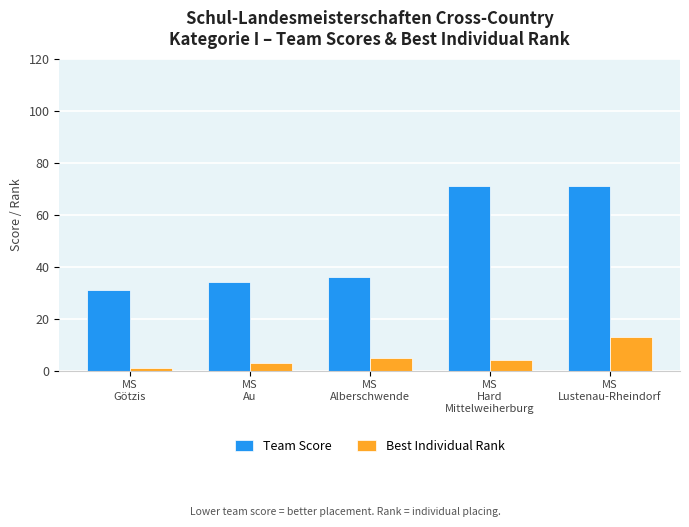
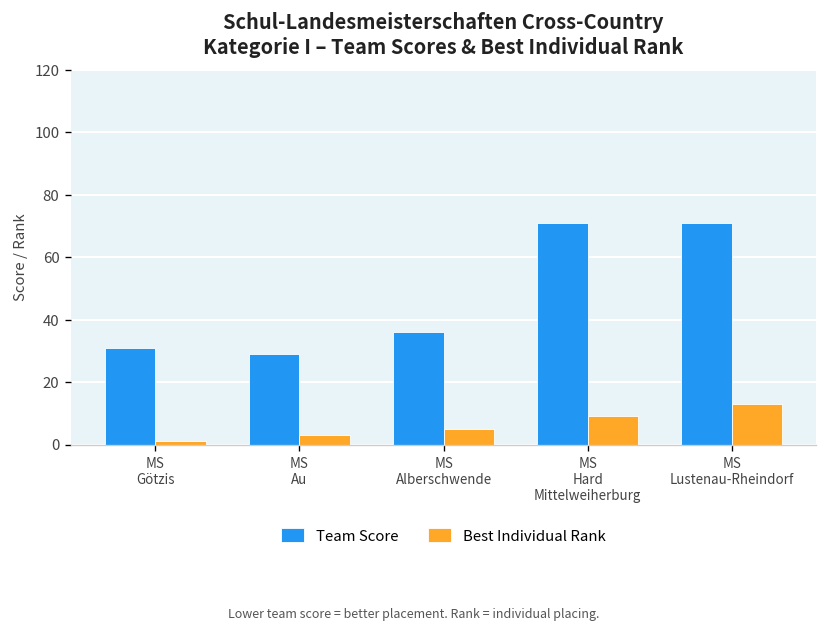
Team Score, MS Au: 34 -> 29
Best Individual Rank, MS Hard Mittelweiherburg: 4 -> 9
